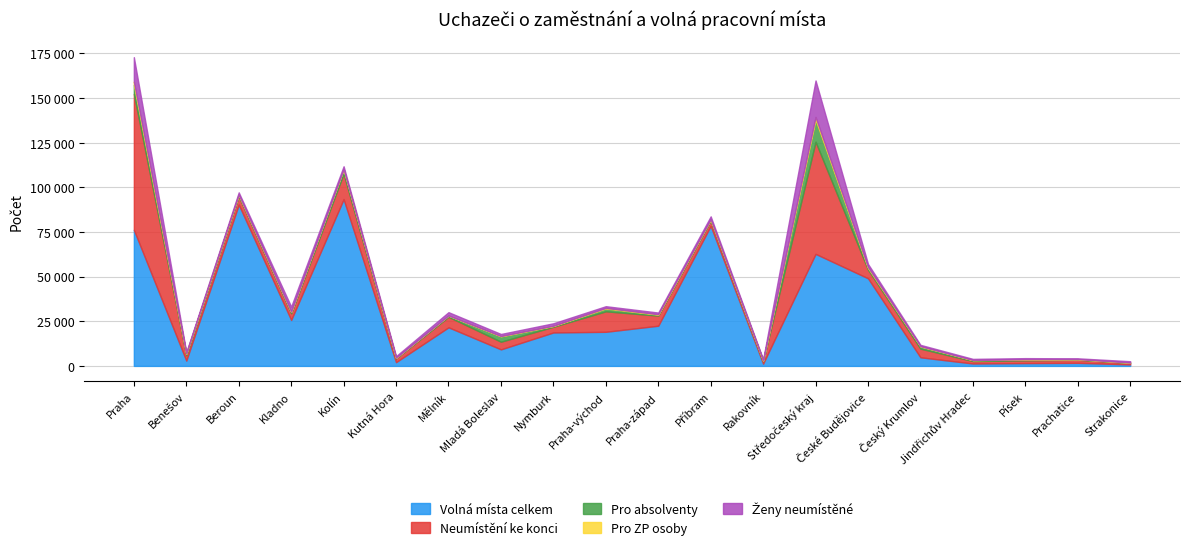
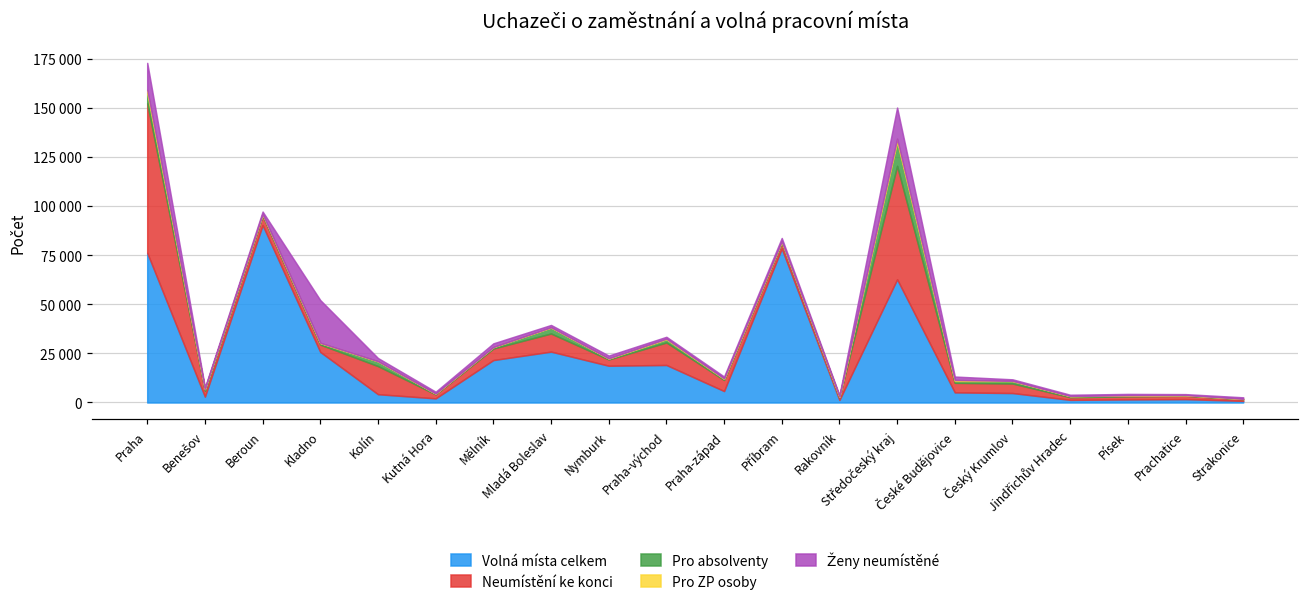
Ženy neumístěné, Kladno: 3000 -> 22000
Volná místa celkem, Kolín: 93000 -> 4000
Volná místa celkem, Mladá Boleslav: 9000 -> 26000
Neumístění ke konci, Mladá Boleslav: 4000 -> 9000
Volná místa celkem, Praha-západ: 23000 -> 6000
Neumístění ke konci, Středočeský kraj: 63000 -> 58000
Ženy neumístěné, Středočeský kraj: 20000 -> 16000
Volná místa celkem, České Budějovice: 49000 -> 5000
